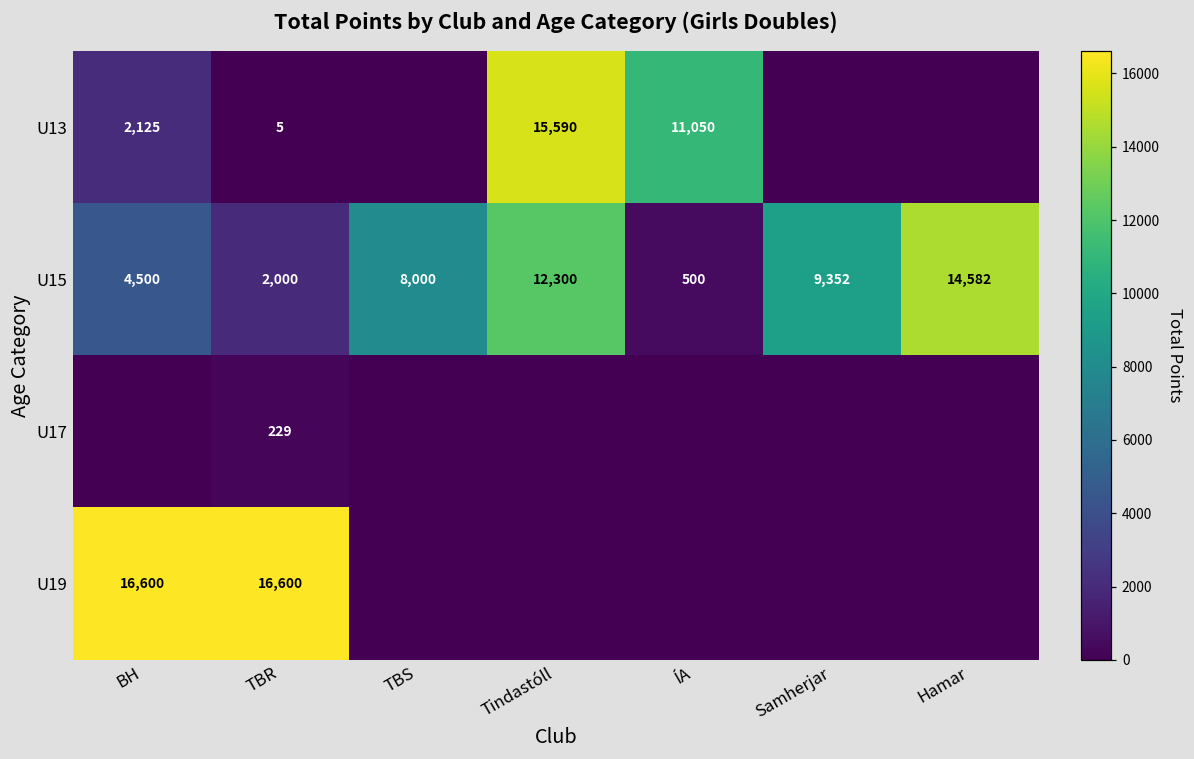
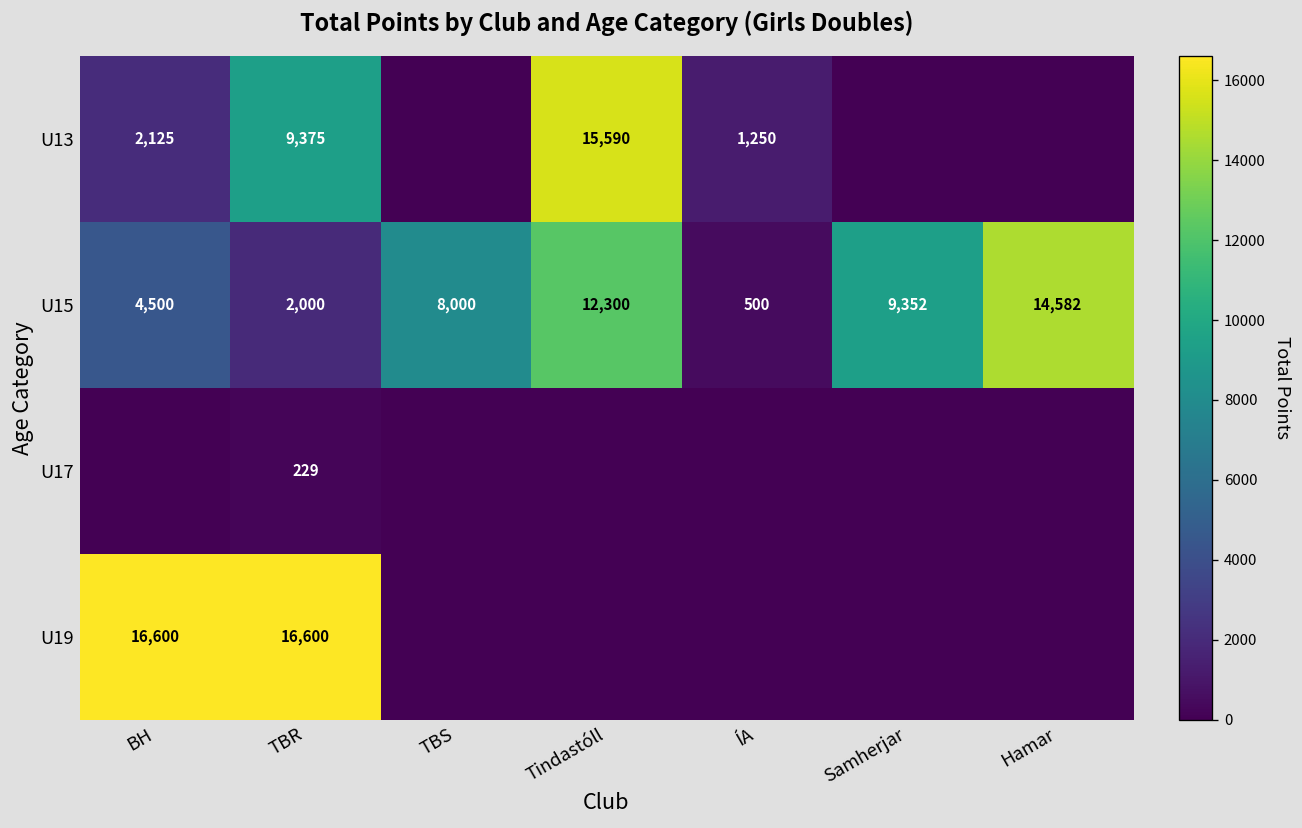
U13, TBR: 5 -> 9,375
U13, ÍA: 11,050 -> 1,250
